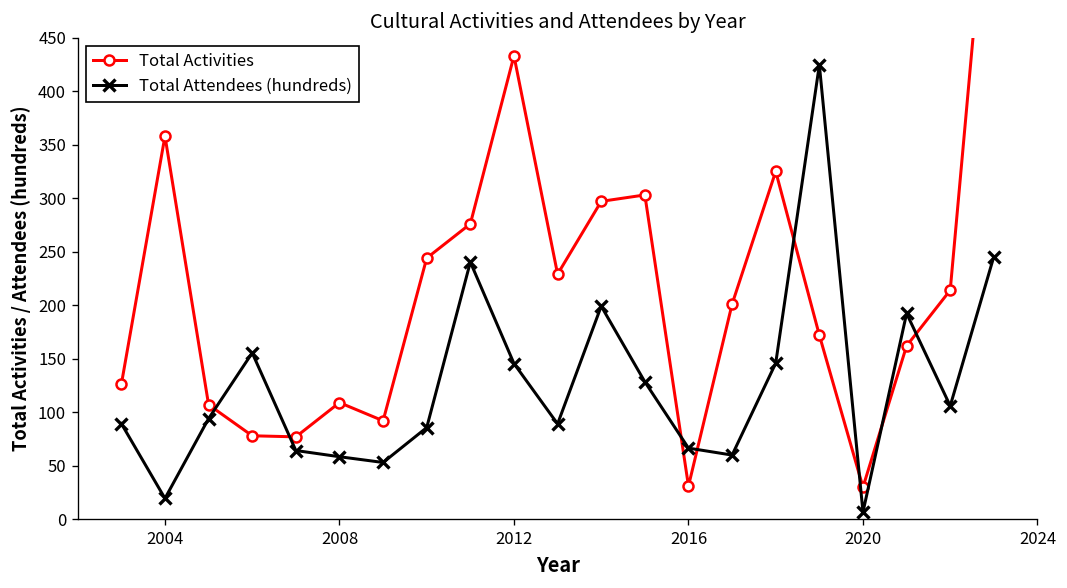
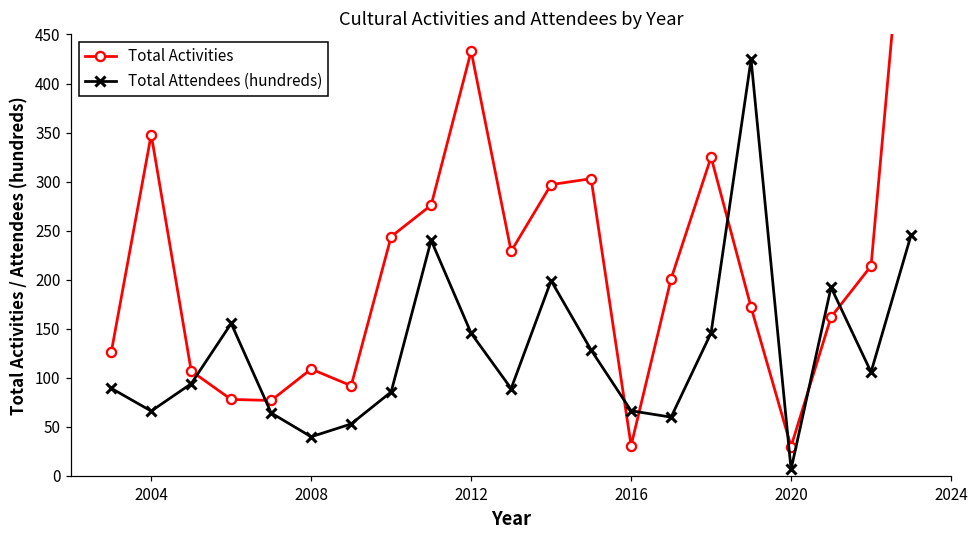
Total Activities, 2004: 360 -> 350
Total Attendees (hundreds), 2004: 20 -> 70
Total Attendees (hundreds), 2008: 60 -> 40
